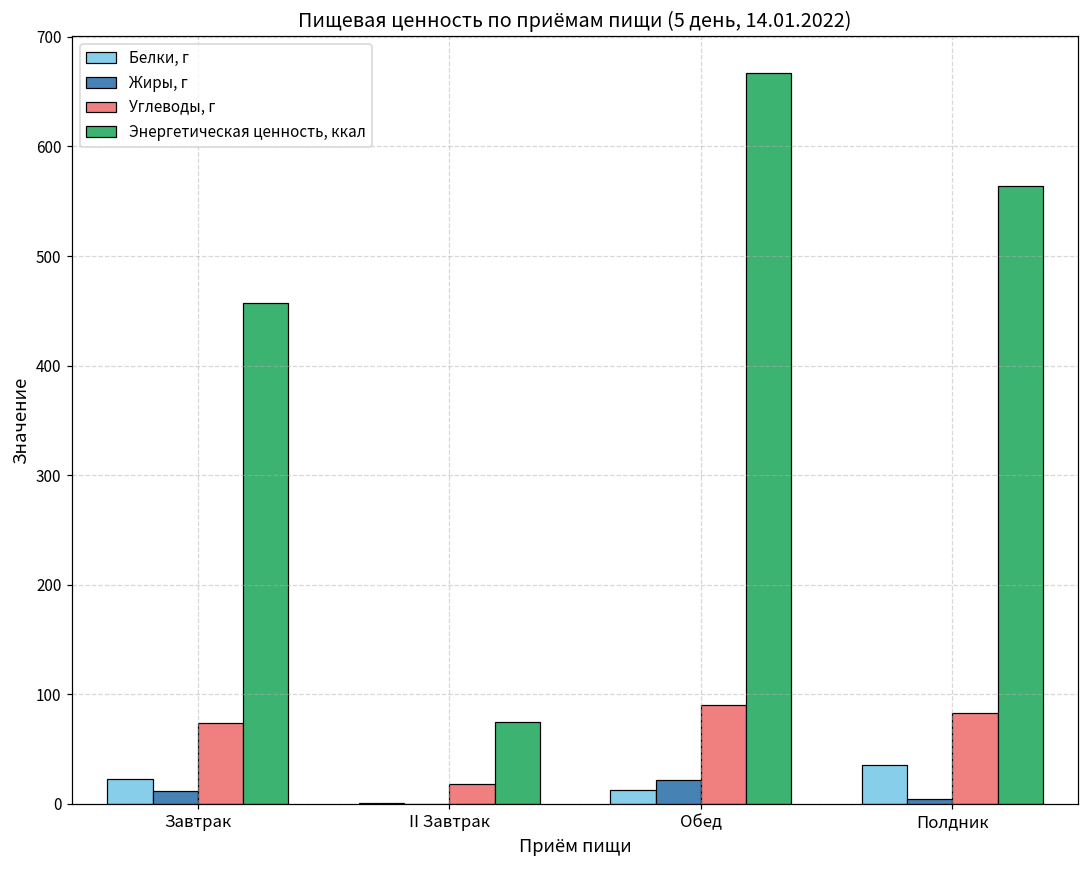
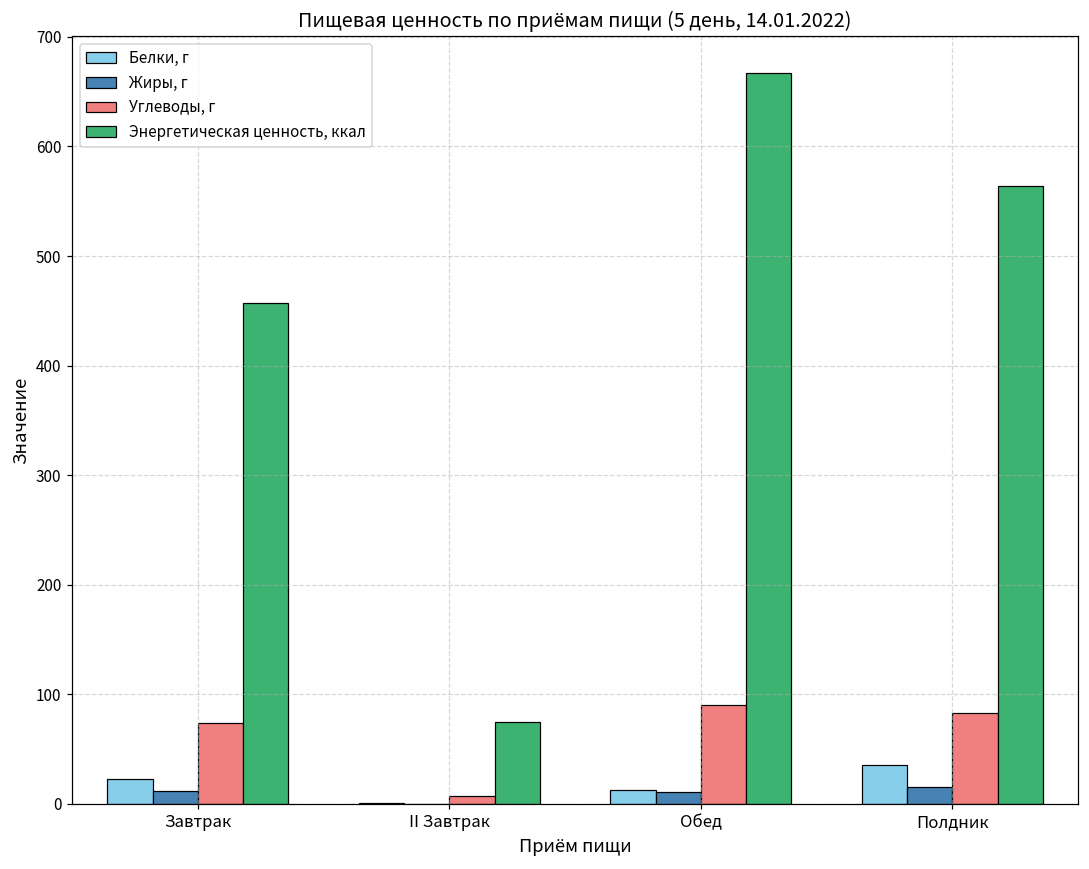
Углеводы, г, II Завтрак: 20 -> 10
Жиры, г, Обед: 20 -> 10
Жиры, г, Полдник: 0 -> 20
